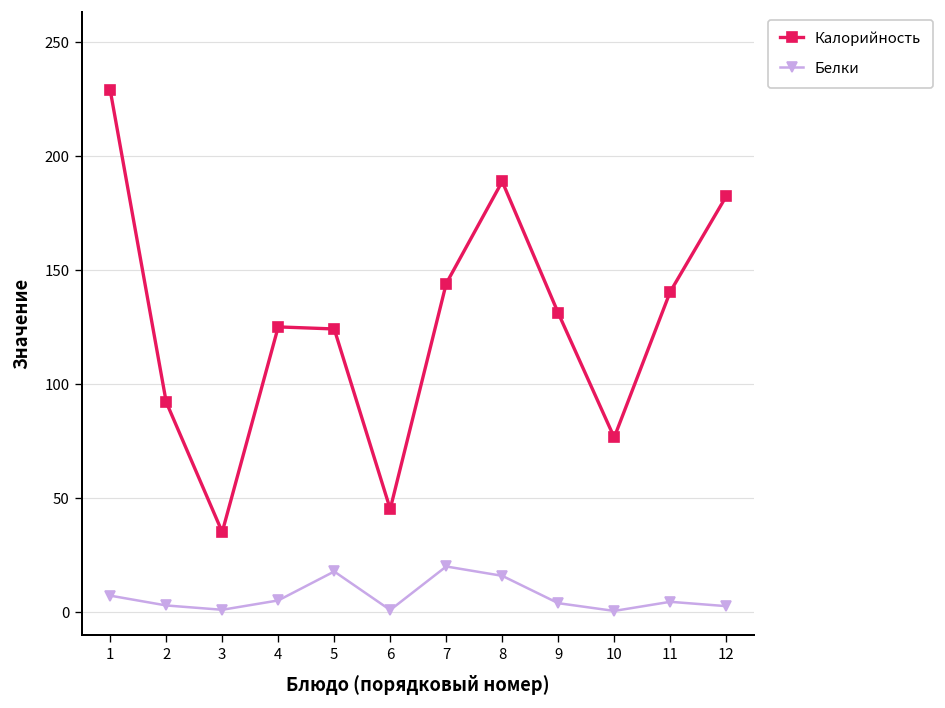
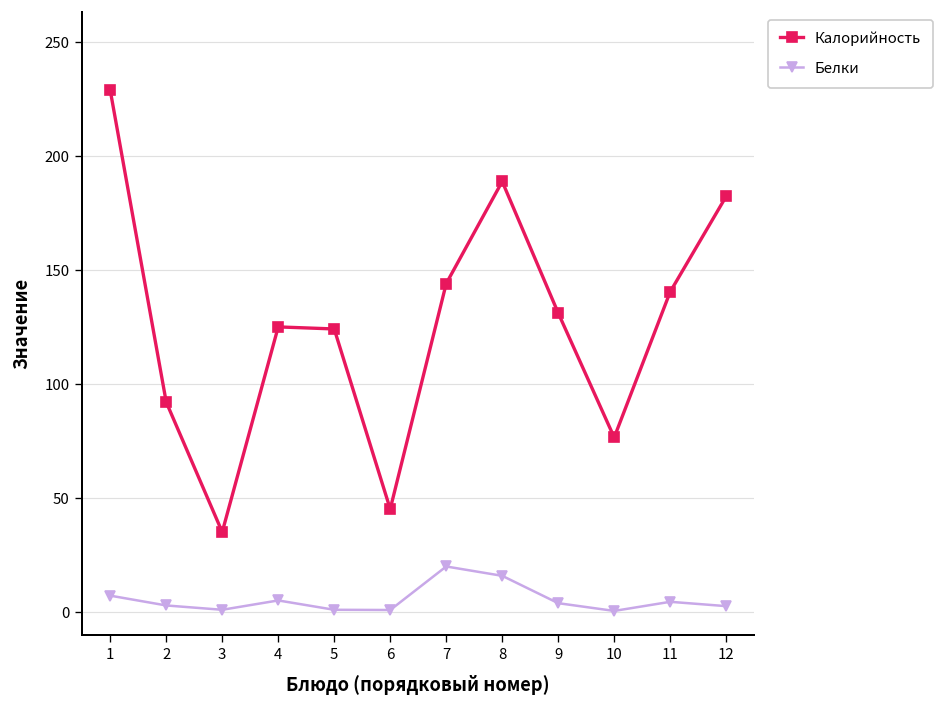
Белки, 5: 18 -> 1
